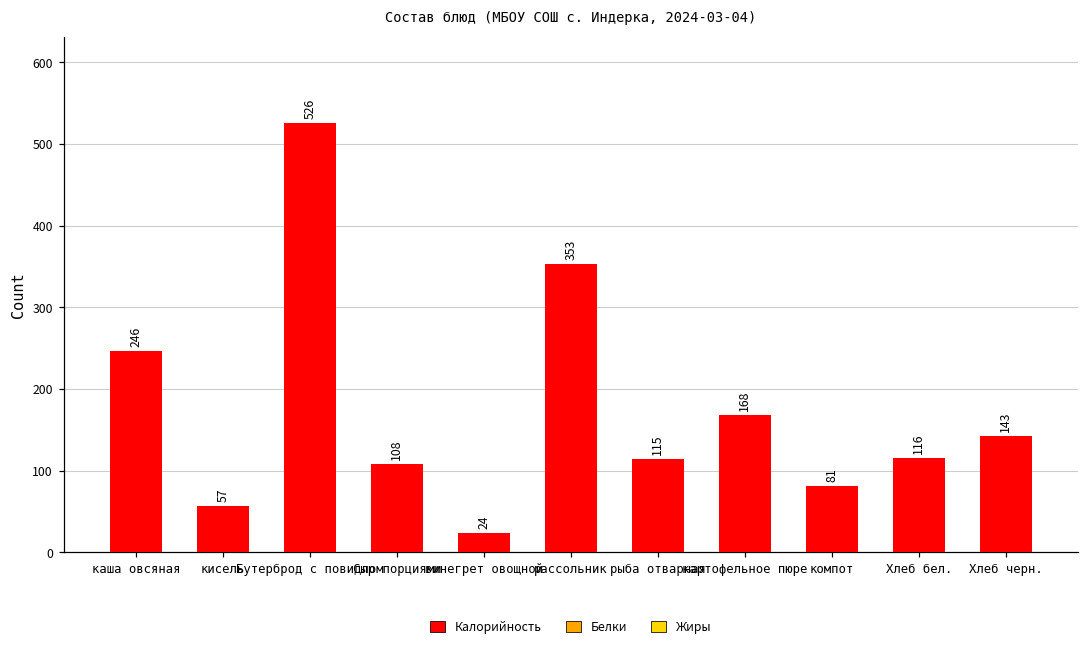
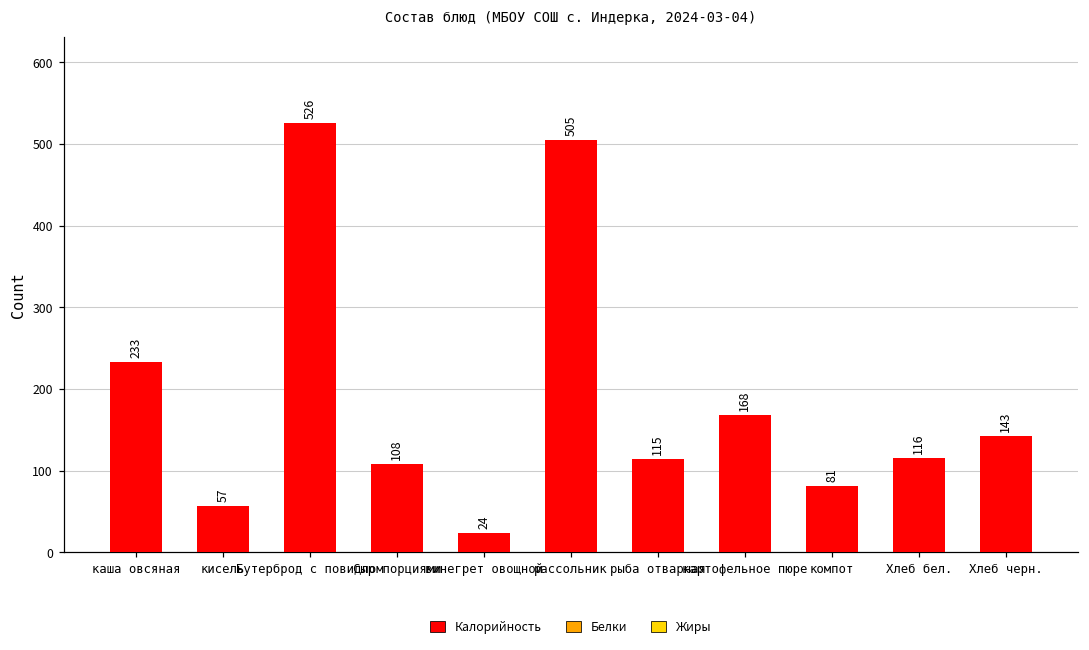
каша овсяная: 246 -> 233
рассольник: 353 -> 505
